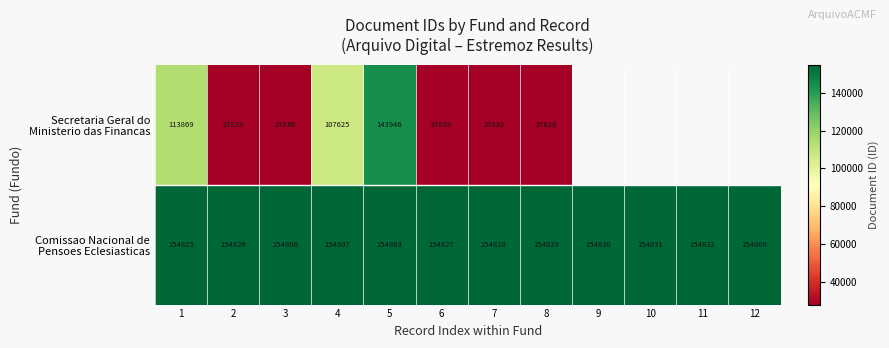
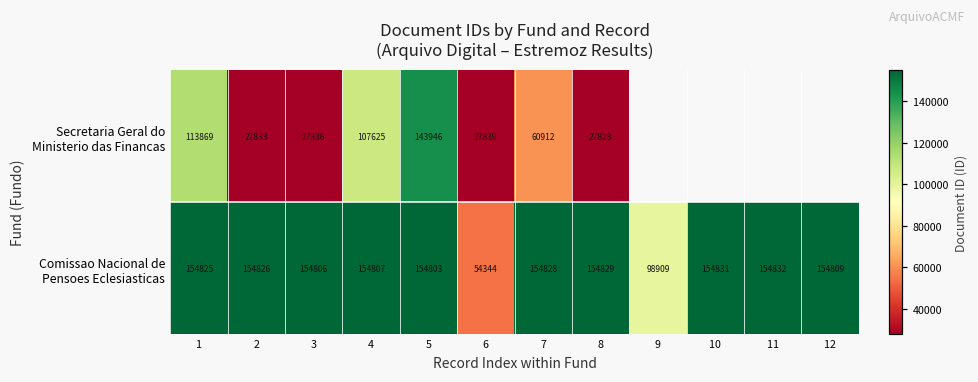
Secretaria Geral do Ministerio das Financas, 7: 27832 -> 60912
Comissao Nacional de Pensoes Eclesiasticas, 6: 154827 -> 54344
Comissao Nacional de Pensoes Eclesiasticas, 9: 154830 -> 98909
